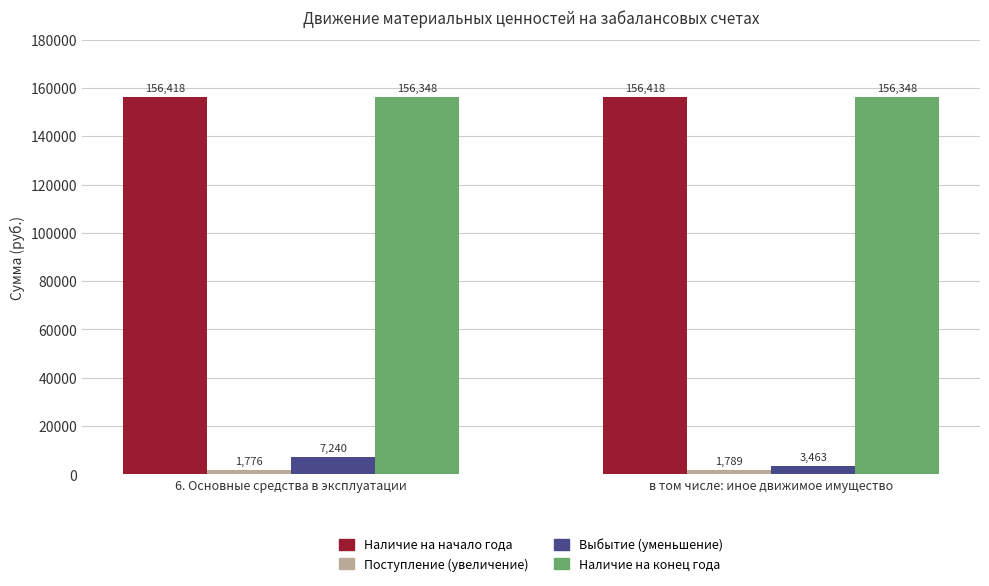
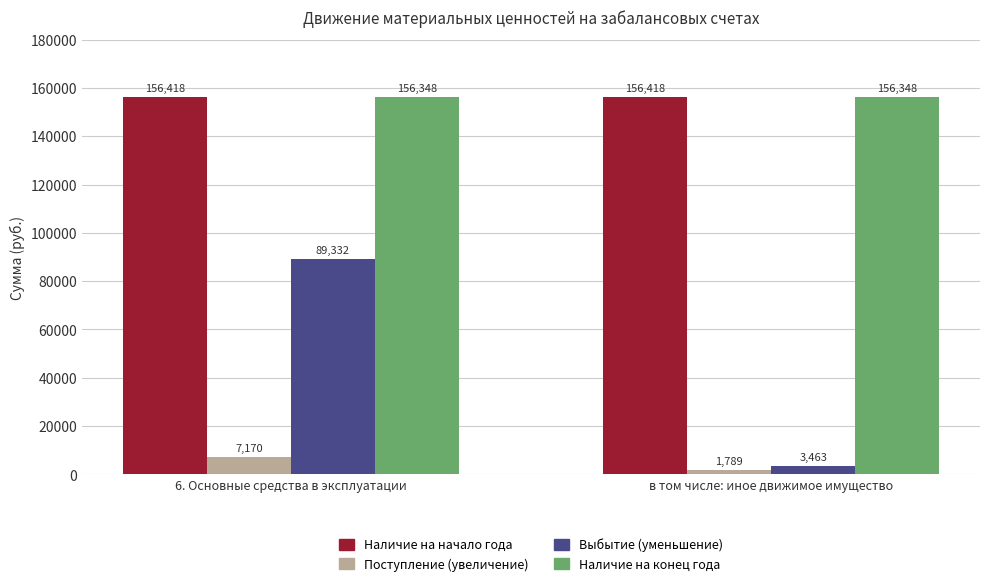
Поступление (увеличение), 6. Основные средства в эксплуатации: 1,776 -> 7,170
Выбытие (уменьшение), 6. Основные средства в эксплуатации: 7,240 -> 89,332
